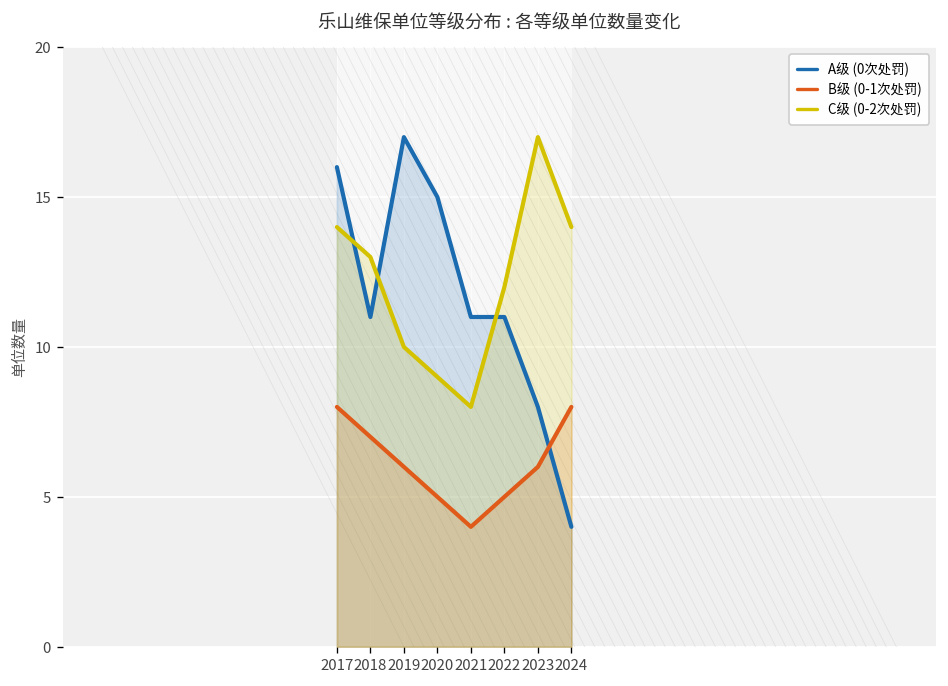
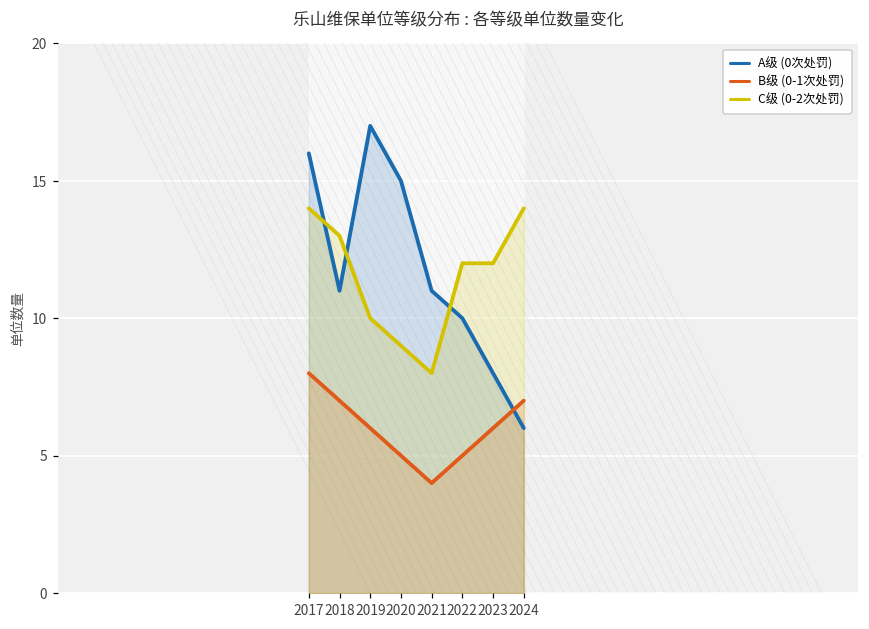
A级 (0次处罚), 2022: 11 -> 10
C级 (0-2次处罚), 2023: 17 -> 12
A级 (0次处罚), 2024: 4 -> 6
B级 (0-1次处罚), 2024: 8 -> 7
